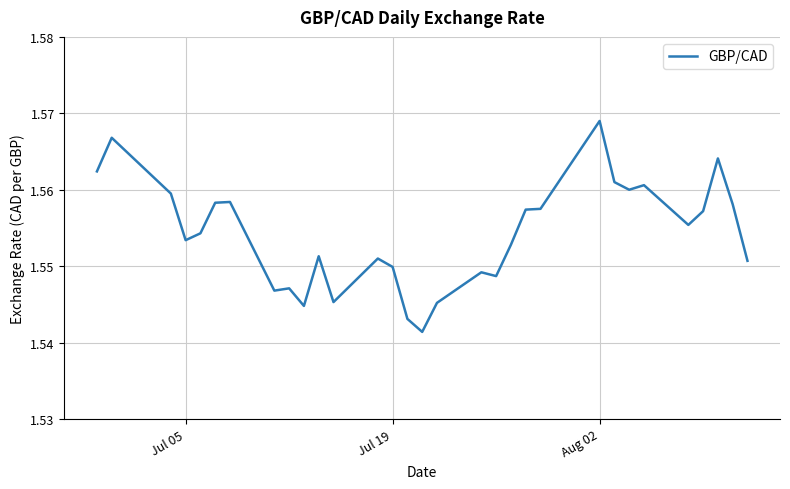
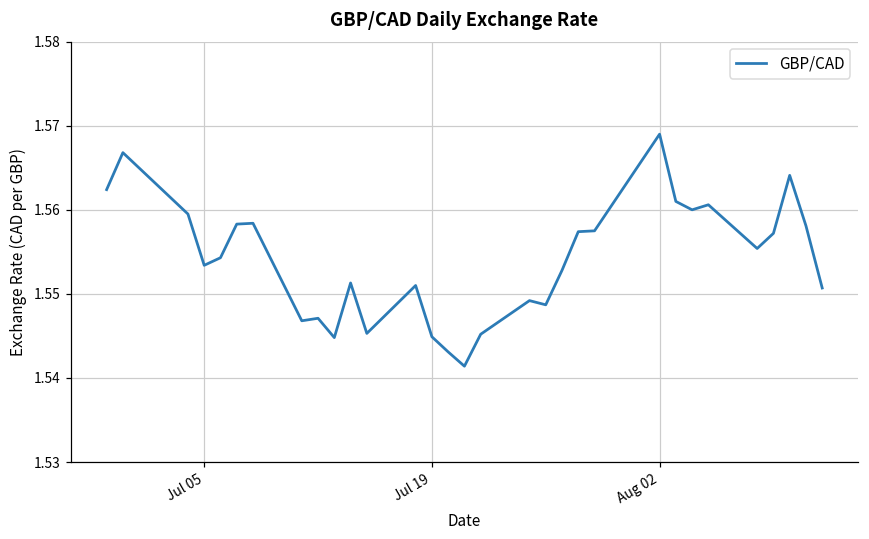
Jul 19: 1.550 -> 1.545
